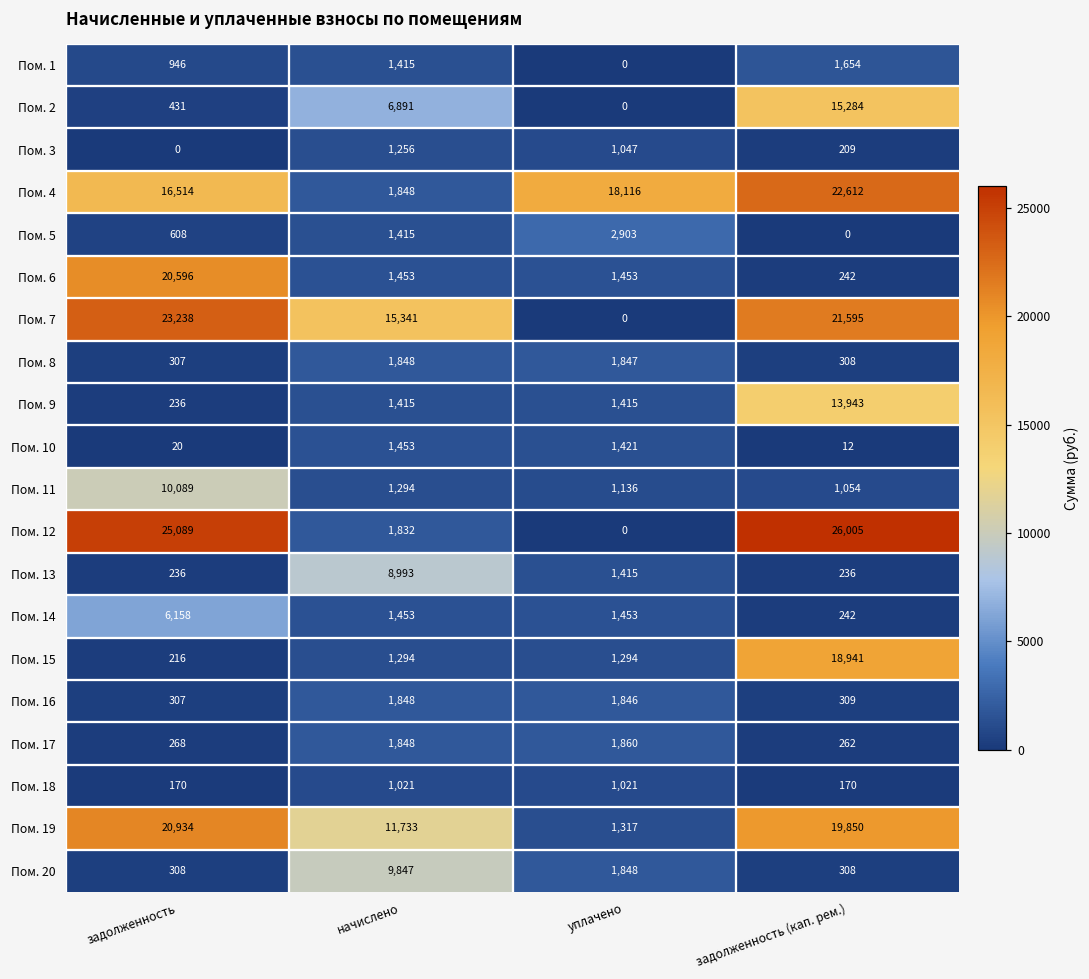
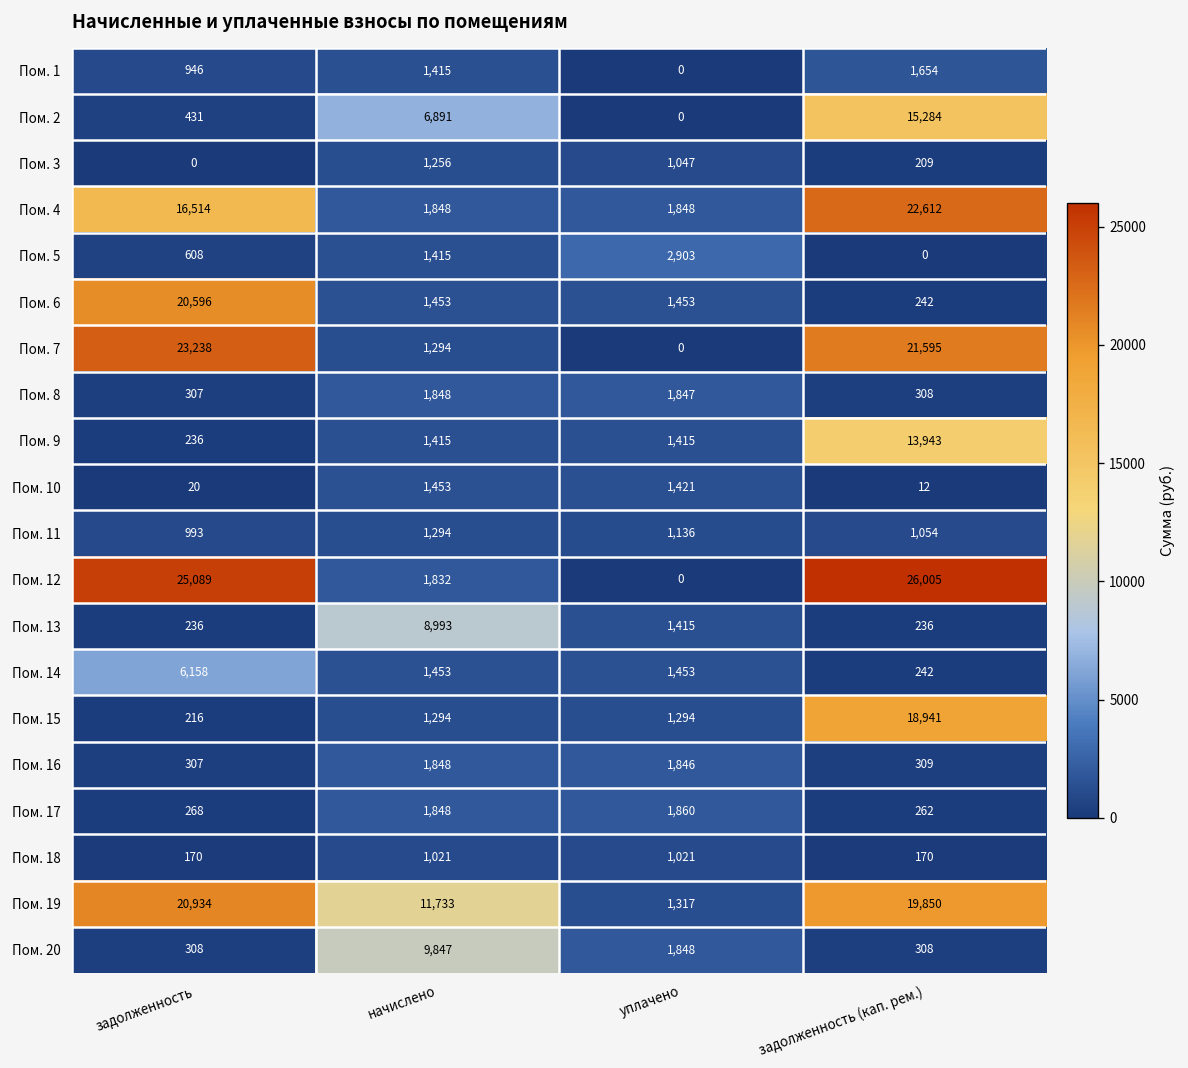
Пом. 4, уплачено: 18,116 -> 1,848
Пом. 7, начислено: 15,341 -> 1,294
Пом. 11, задолженность: 10,089 -> 993
